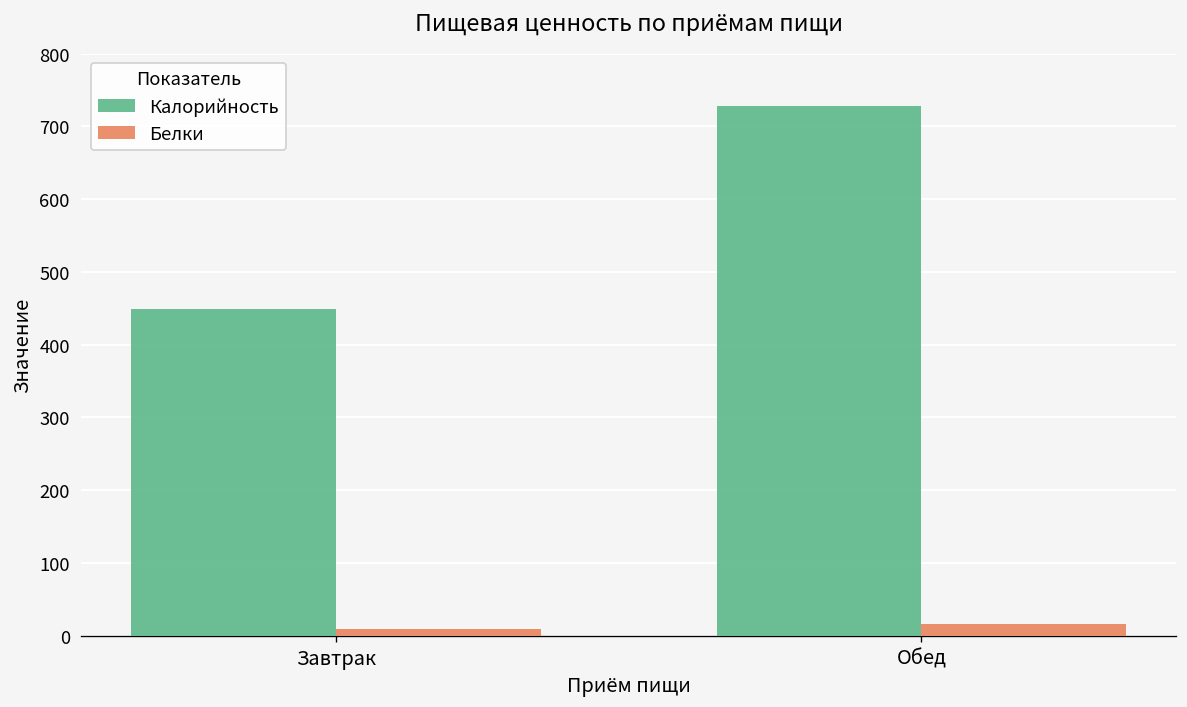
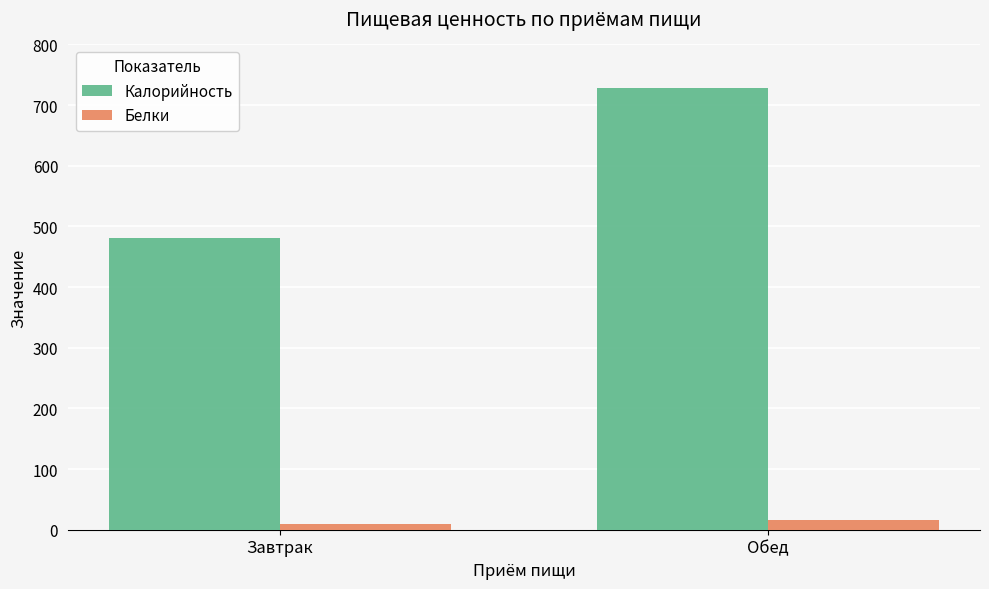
Калорийность, Завтрак: 450 -> 480
